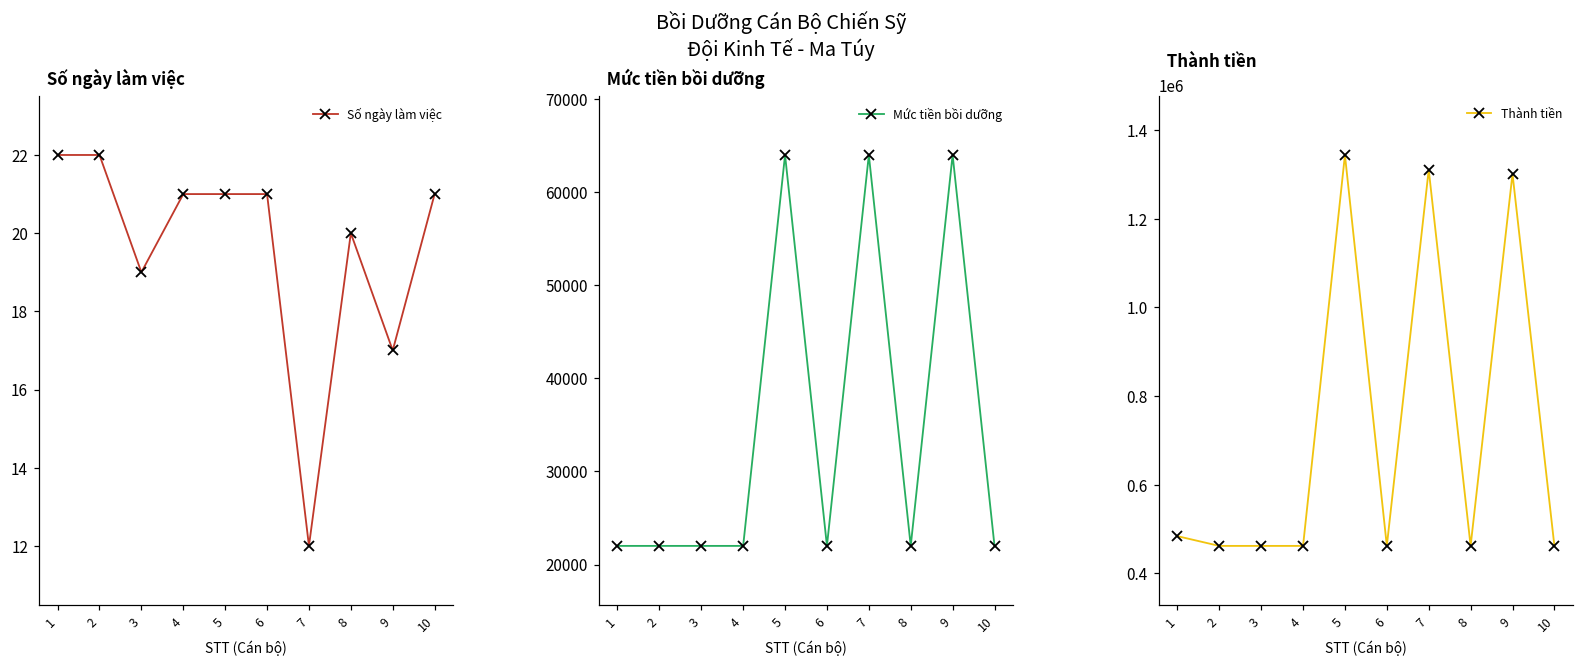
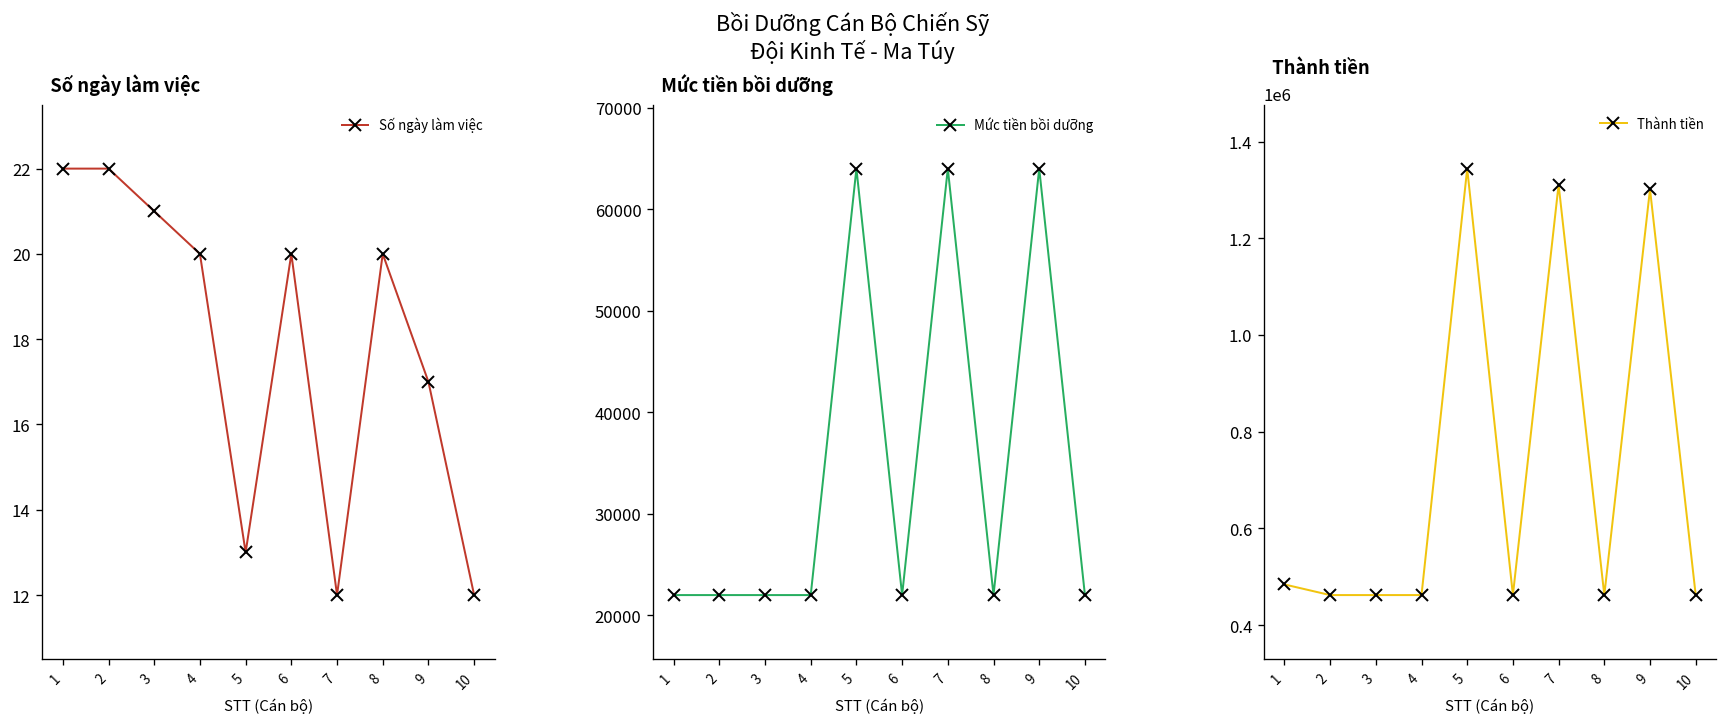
Số ngày làm việc, 3: 19 -> 21
Số ngày làm việc, 4: 21 -> 20
Số ngày làm việc, 5: 21 -> 13
Số ngày làm việc, 6: 21 -> 20
Số ngày làm việc, 10: 21 -> 12
